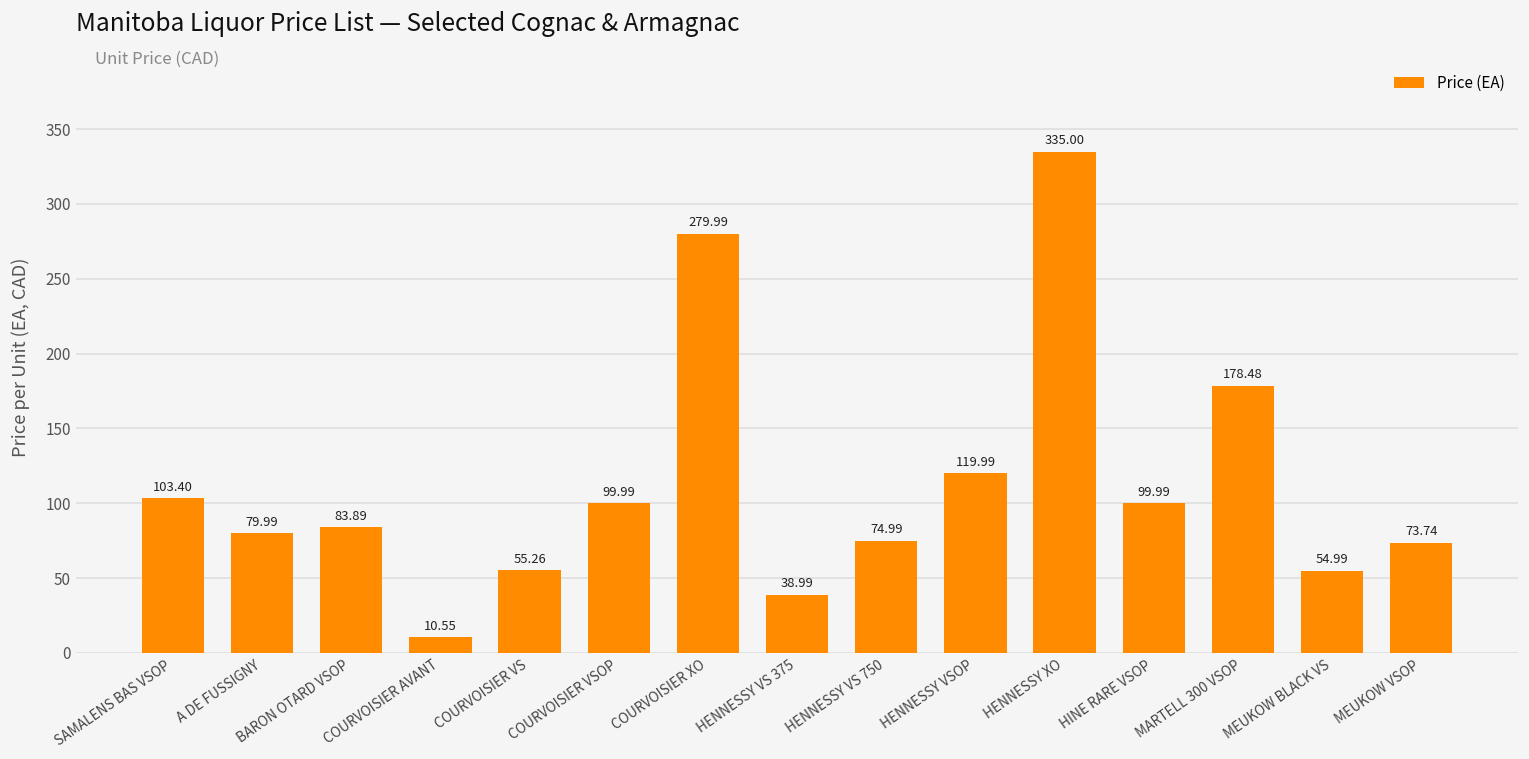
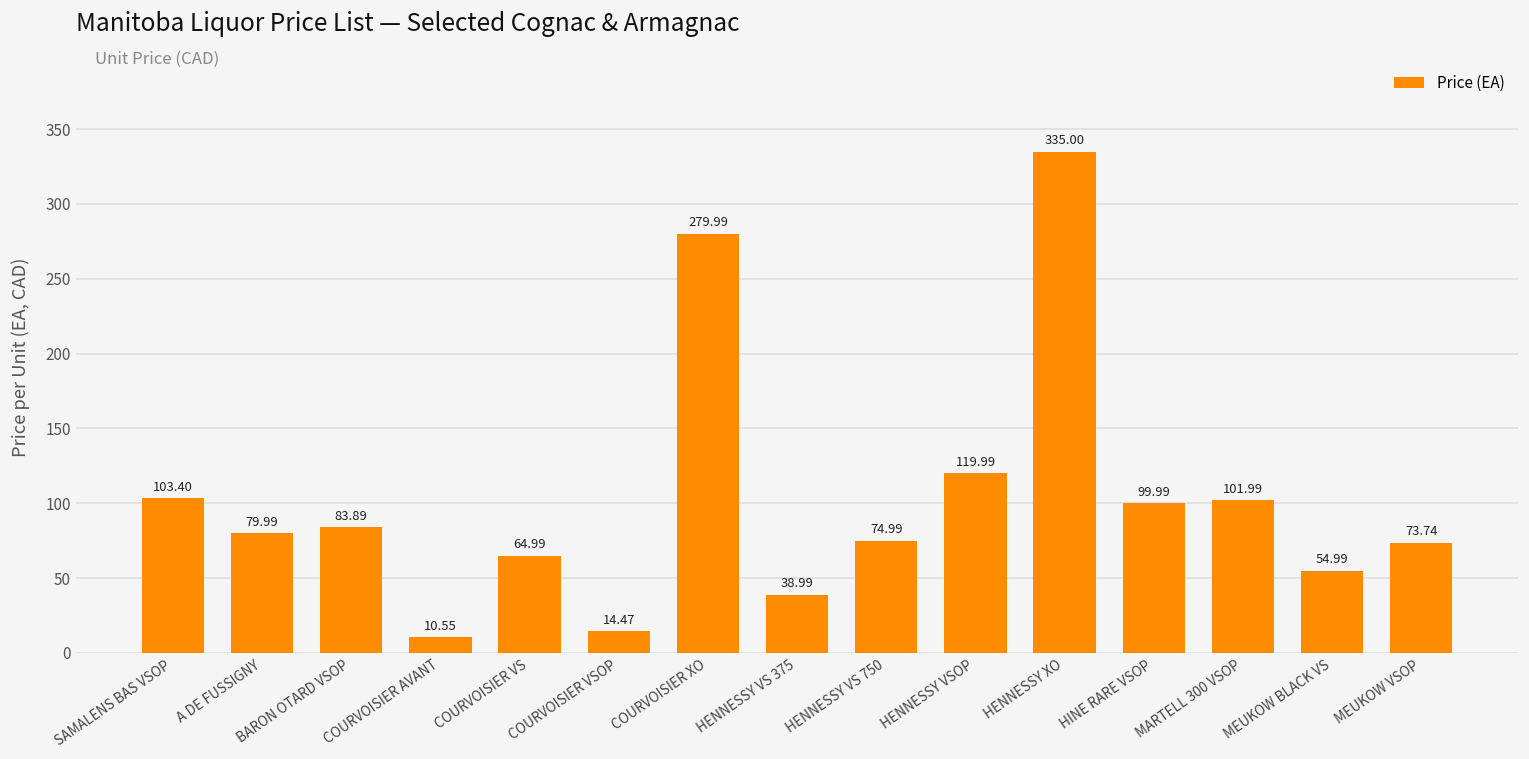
COURVOISIER VS: 55.26 -> 64.99
COURVOISIER VSOP: 99.99 -> 14.47
MARTELL 300 VSOP: 178.48 -> 101.99
